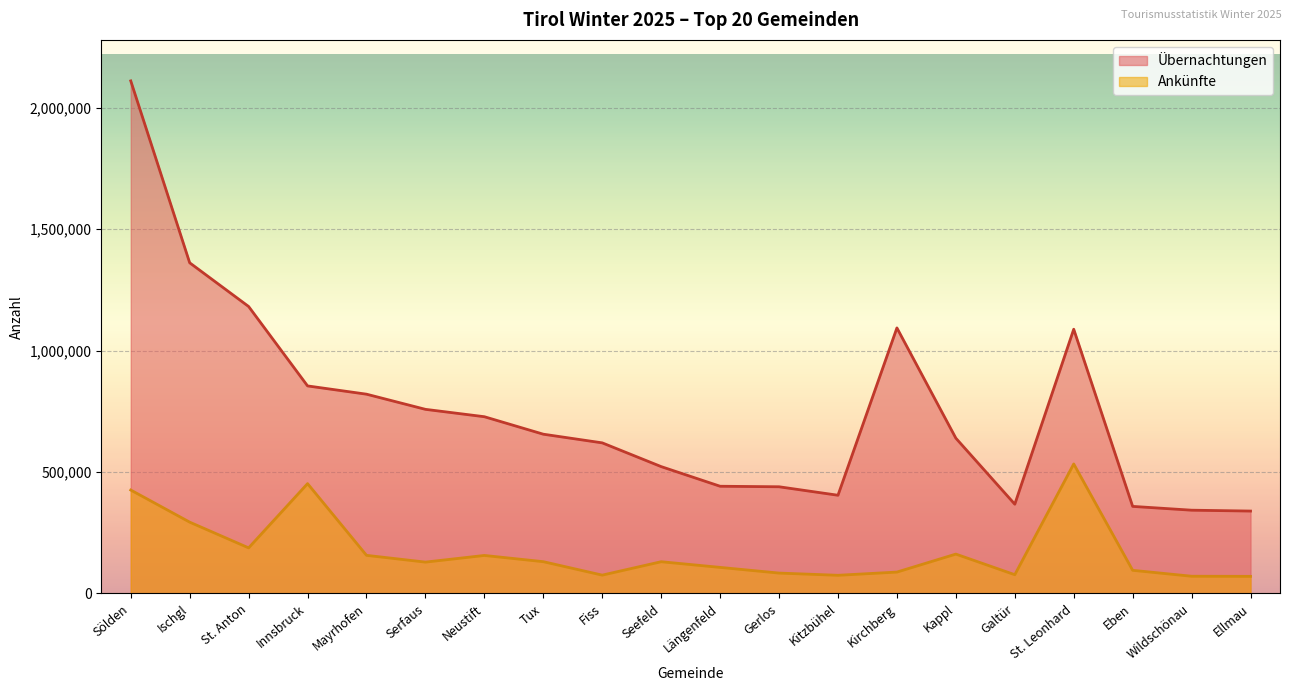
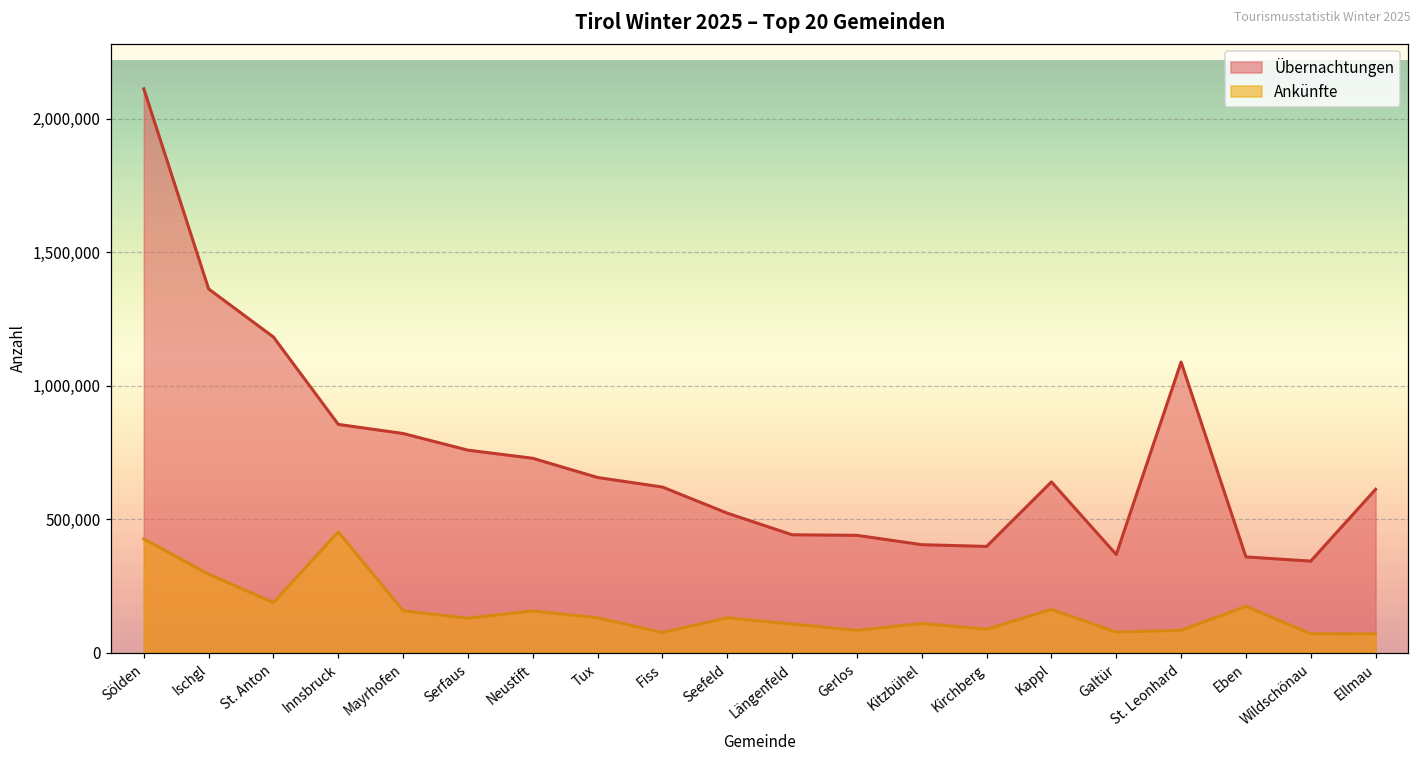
Ankünfte, Kitzbühel: 70,000 -> 110,000
Übernachtungen, Kirchberg: 1,090,000 -> 400,000
Ankünfte, St. Leonhard: 530,000 -> 80,000
Ankünfte, Eben: 100,000 -> 170,000
Übernachtungen, Ellmau: 340,000 -> 610,000
